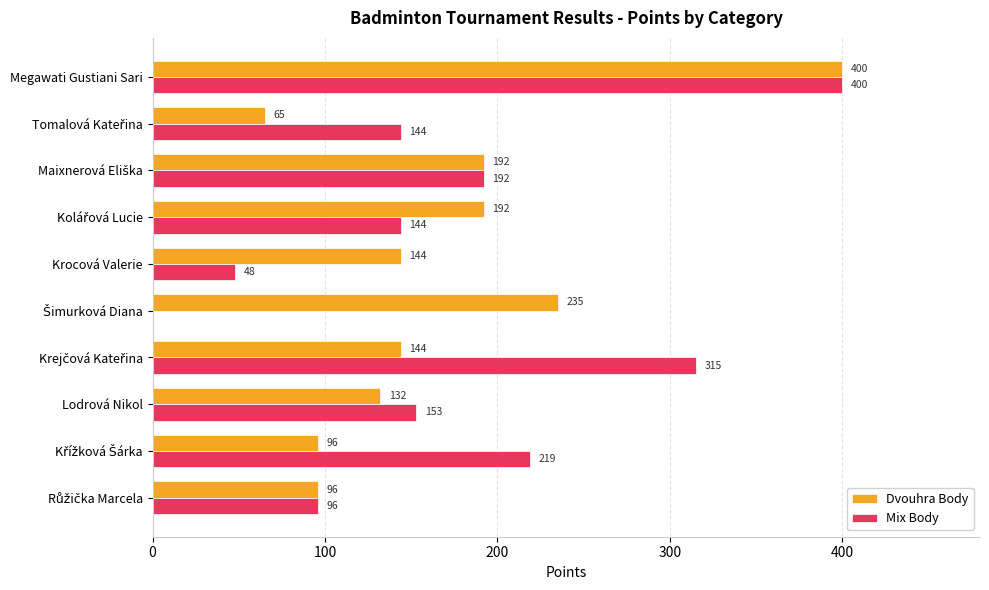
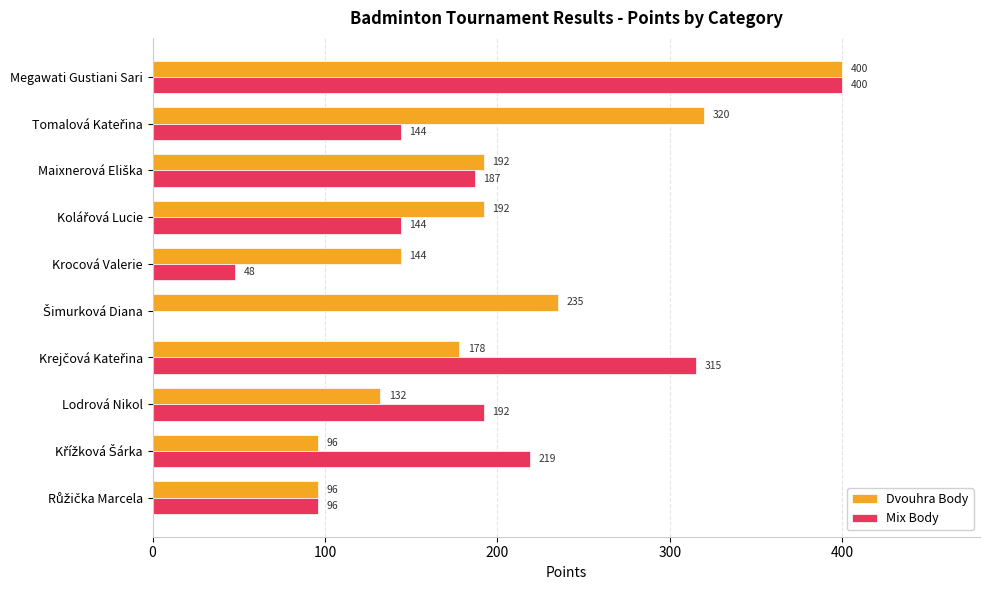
Dvouhra Body, Tomalová Kateřina: 65 -> 320
Mix Body, Maixnerová Eliška: 192 -> 187
Dvouhra Body, Krejčová Kateřina: 144 -> 178
Mix Body, Lodrová Nikol: 153 -> 192
